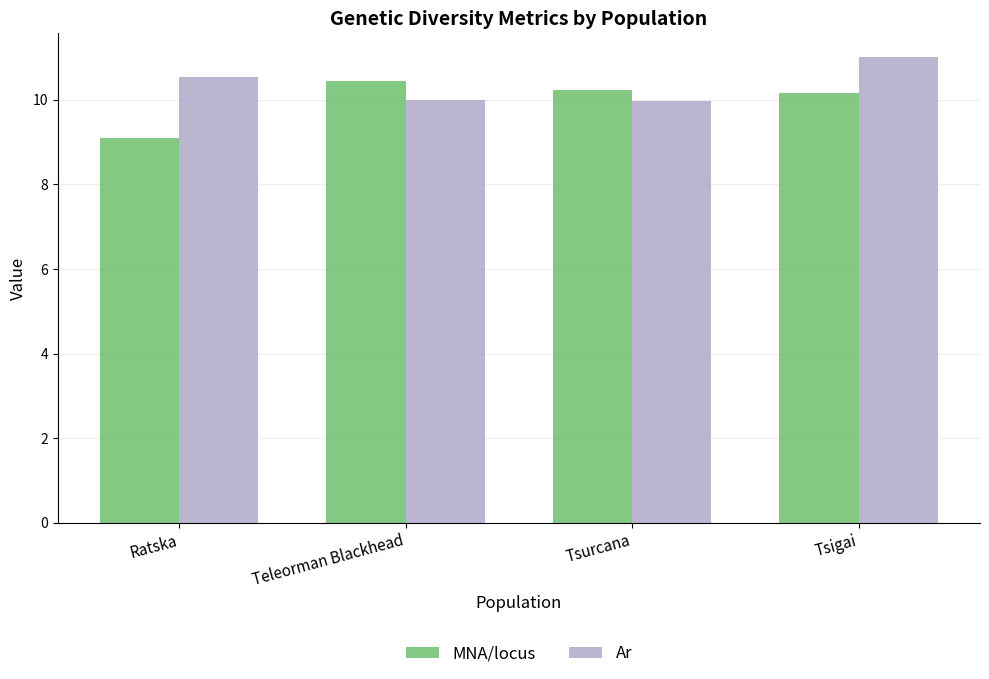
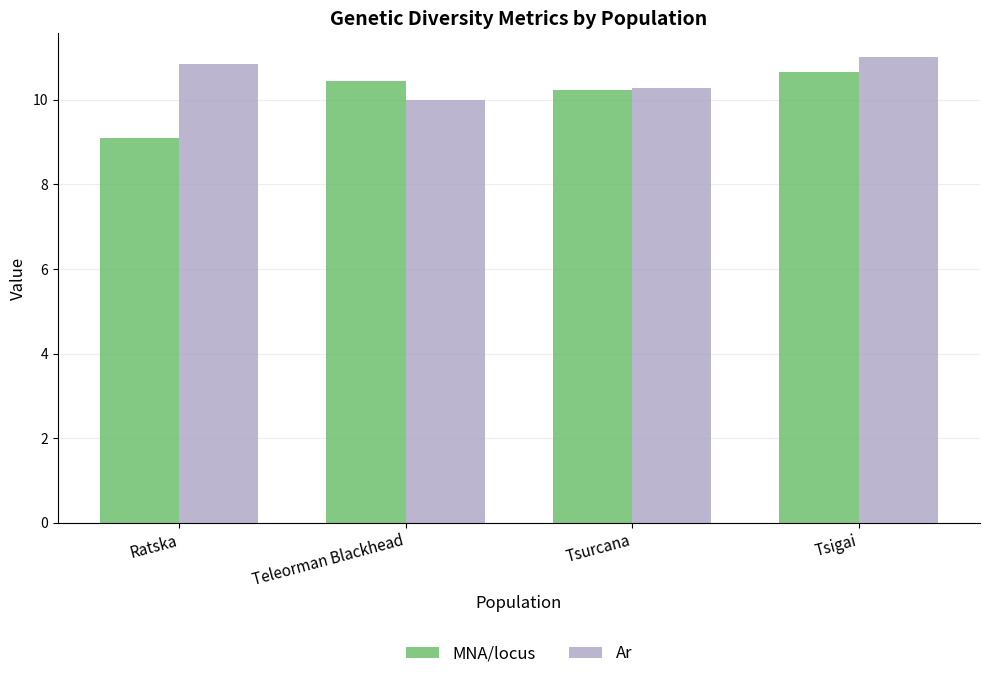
Ar, Ratska: 10.5 -> 10.8
Ar, Tsurcana: 10.0 -> 10.3
MNA/locus, Tsigai: 10.2 -> 10.7
